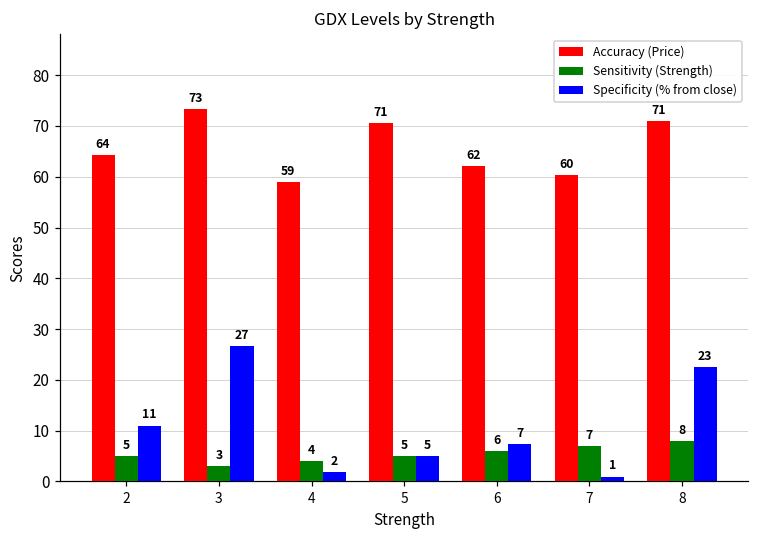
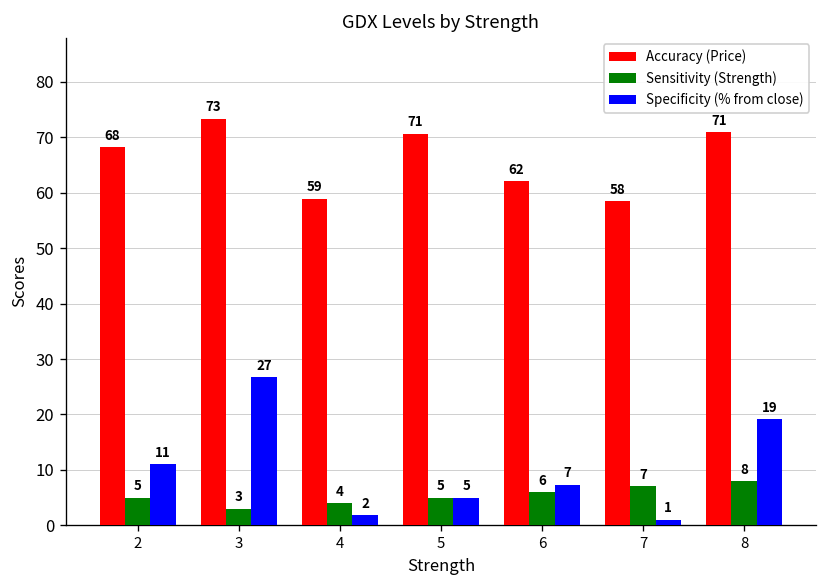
Accuracy (Price), 2: 64 -> 68
Accuracy (Price), 7: 60 -> 58
Specificity (% from close), 8: 23 -> 19
